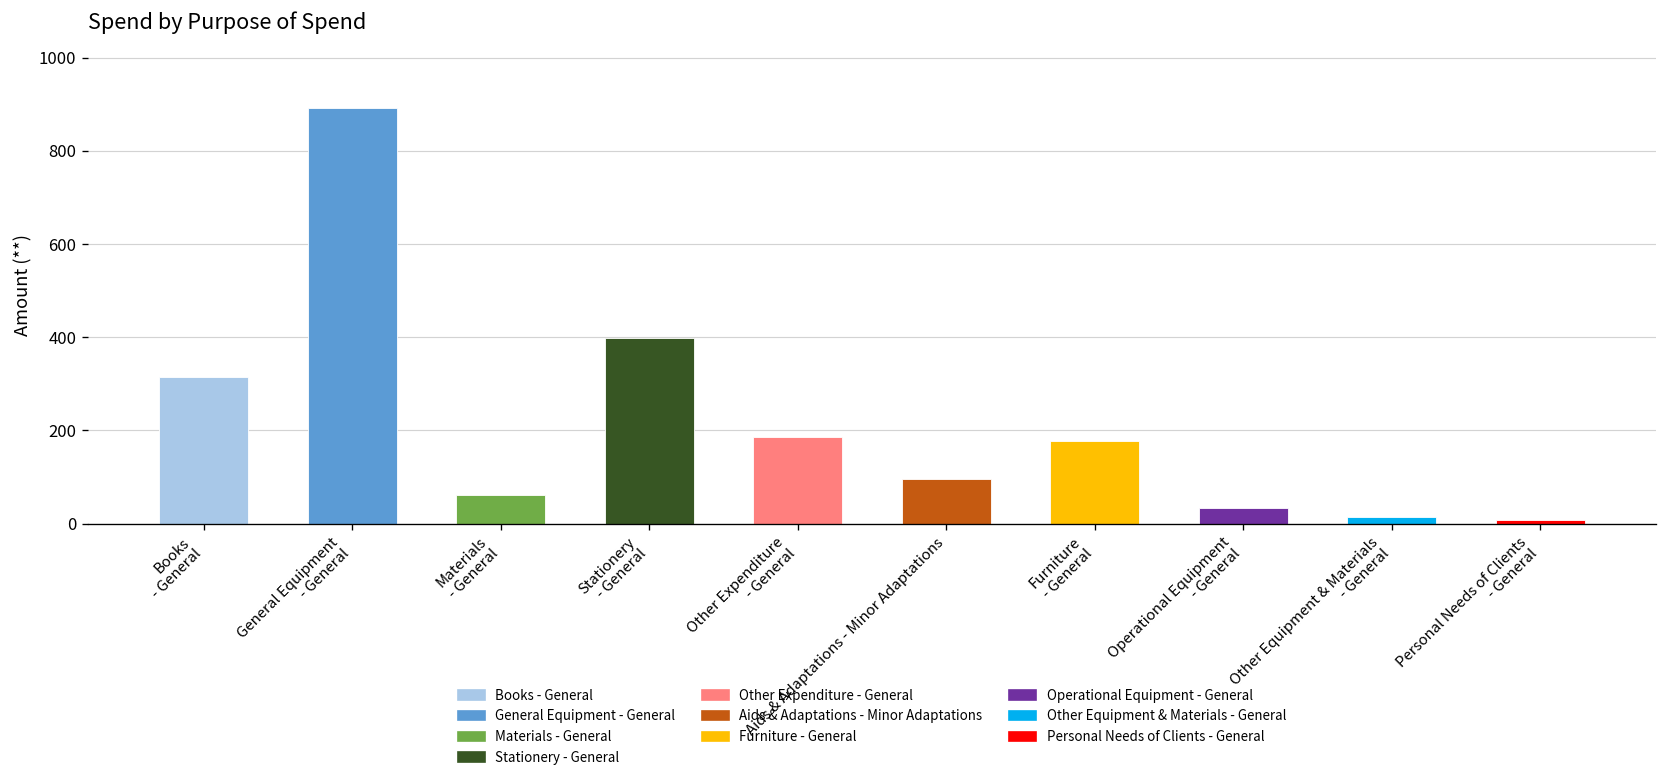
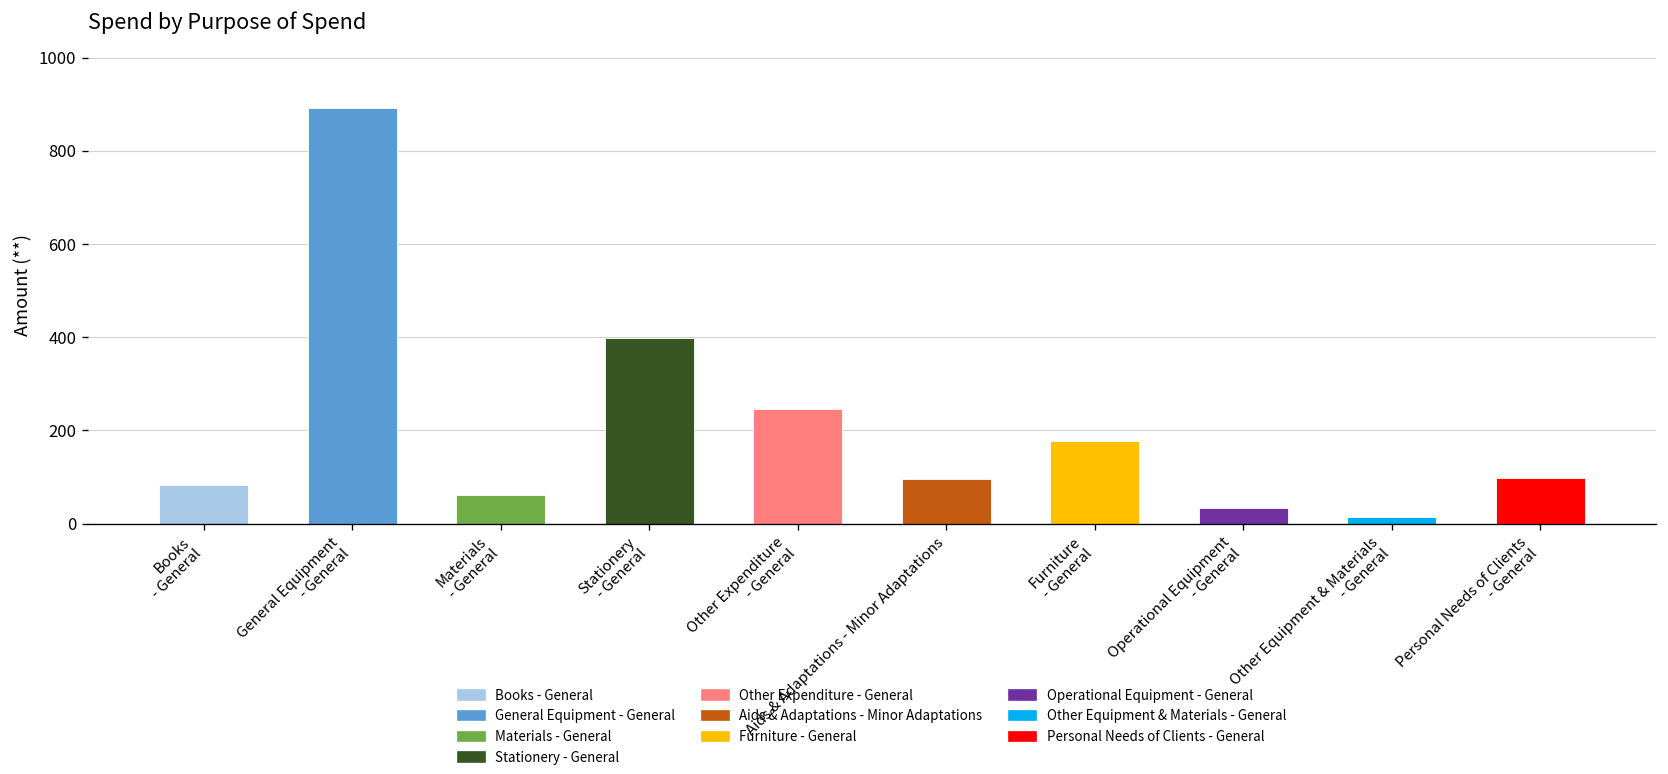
Books - General: 310 -> 80
Other Expenditure - General: 190 -> 250
Personal Needs of Clients - General: 10 -> 100
